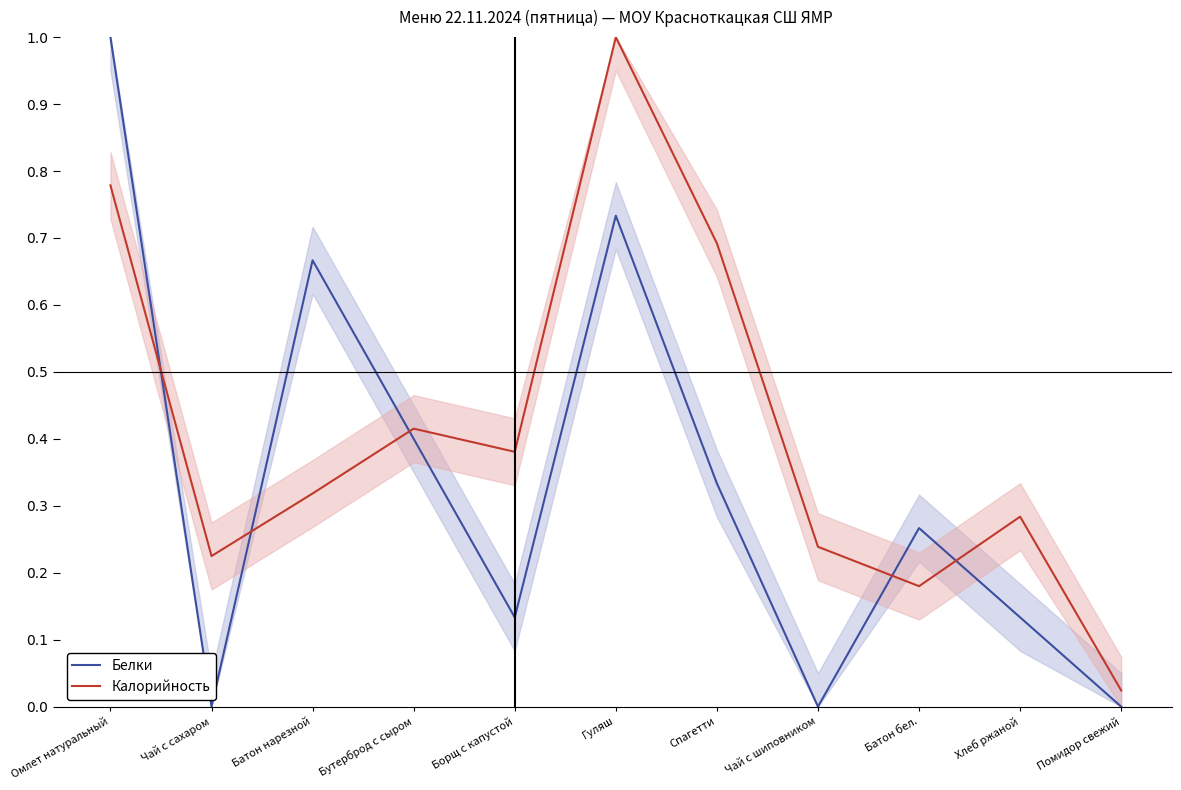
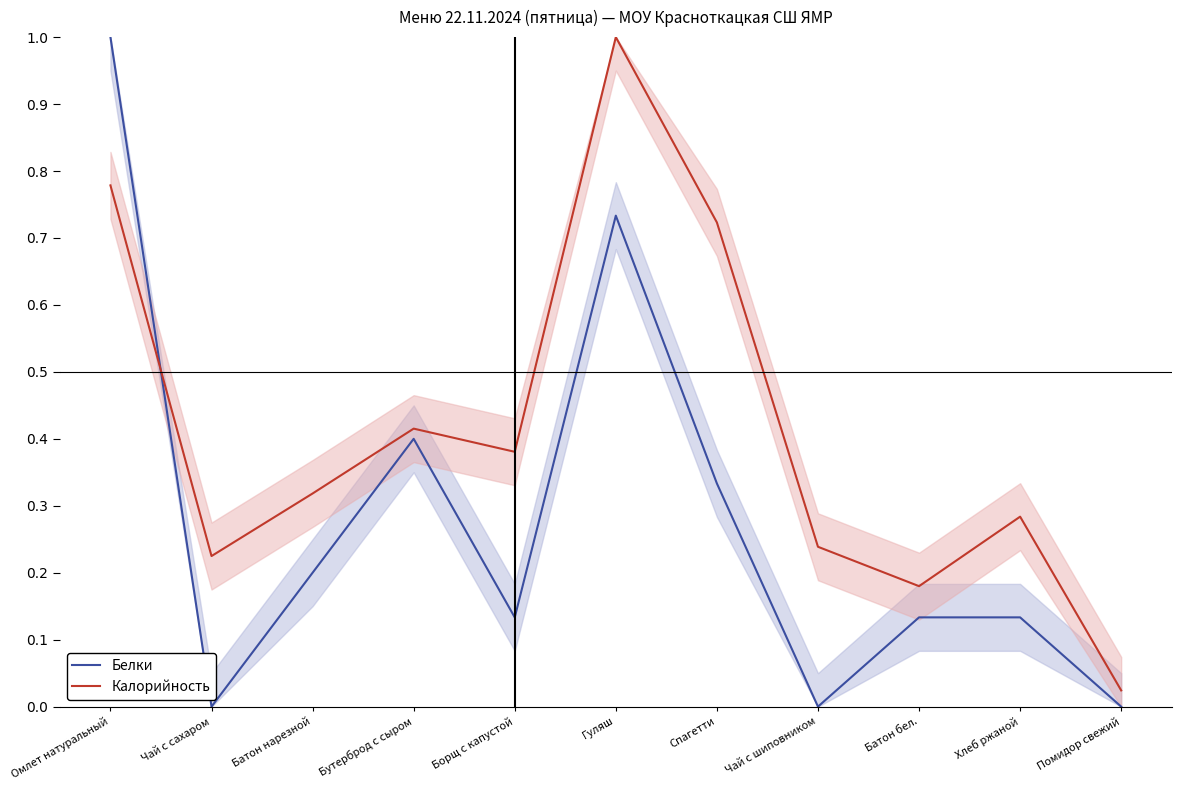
Белки, Батон нарезной: 0.67 -> 0.20
Калорийность, Спагетти: 0.69 -> 0.72
Белки, Батон бел.: 0.27 -> 0.13
